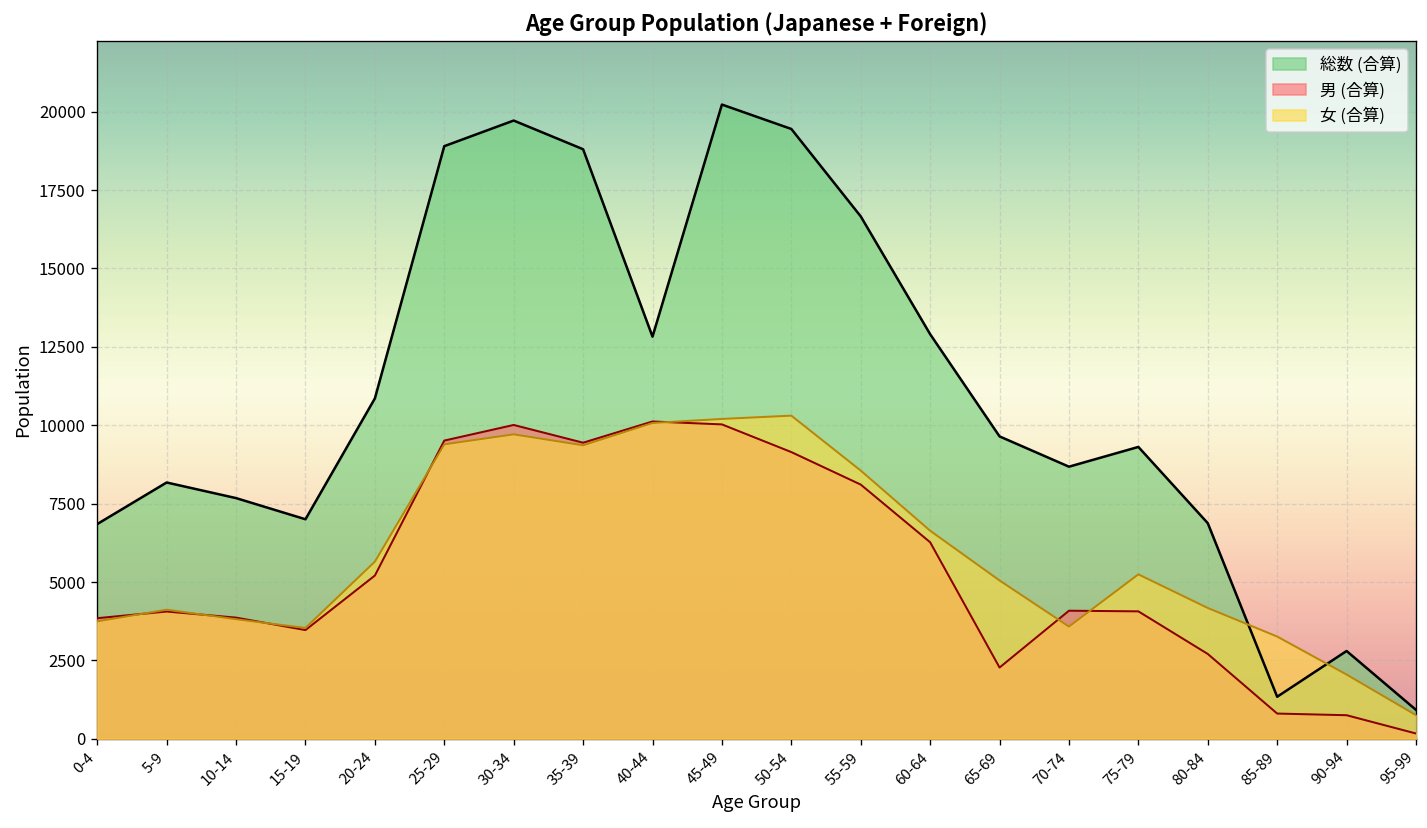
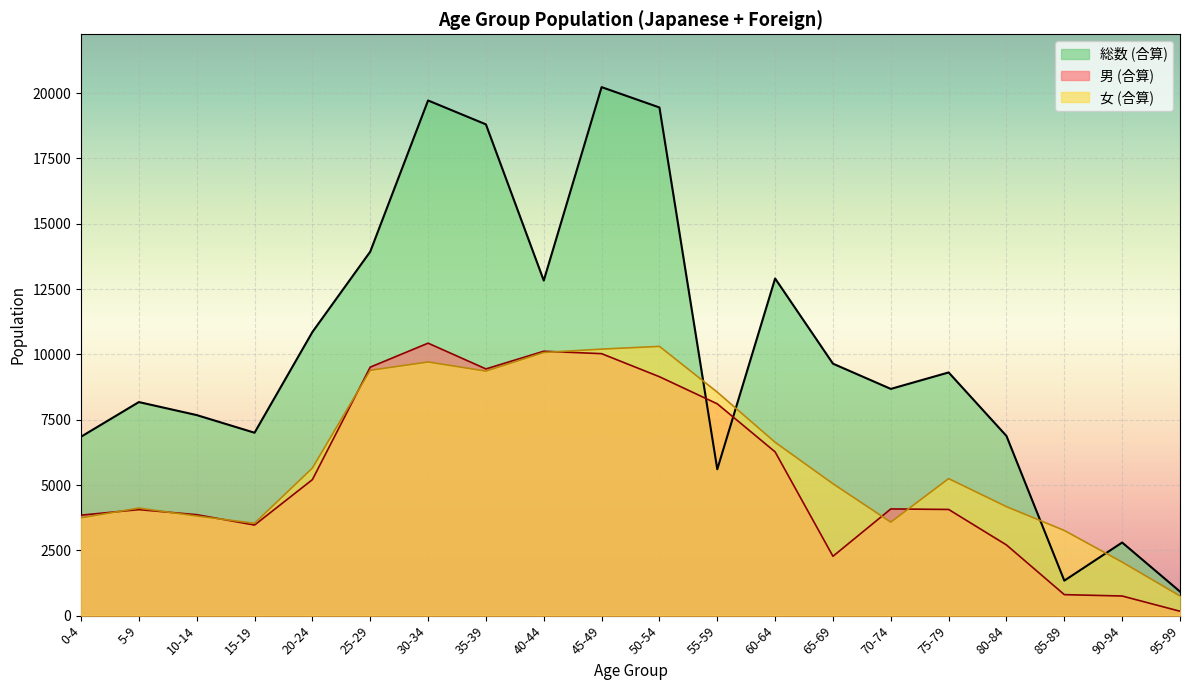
総数 (合算), 25-29: 18900 -> 13900
男 (合算), 30-34: 10000 -> 10400
総数 (合算), 55-59: 16700 -> 5600
